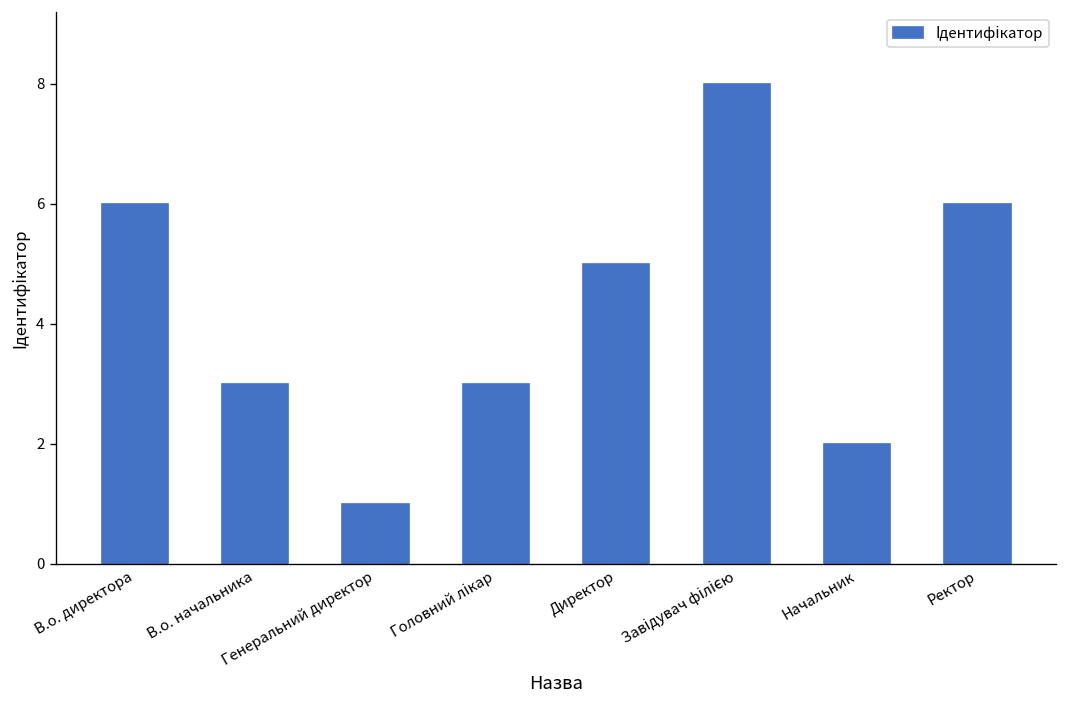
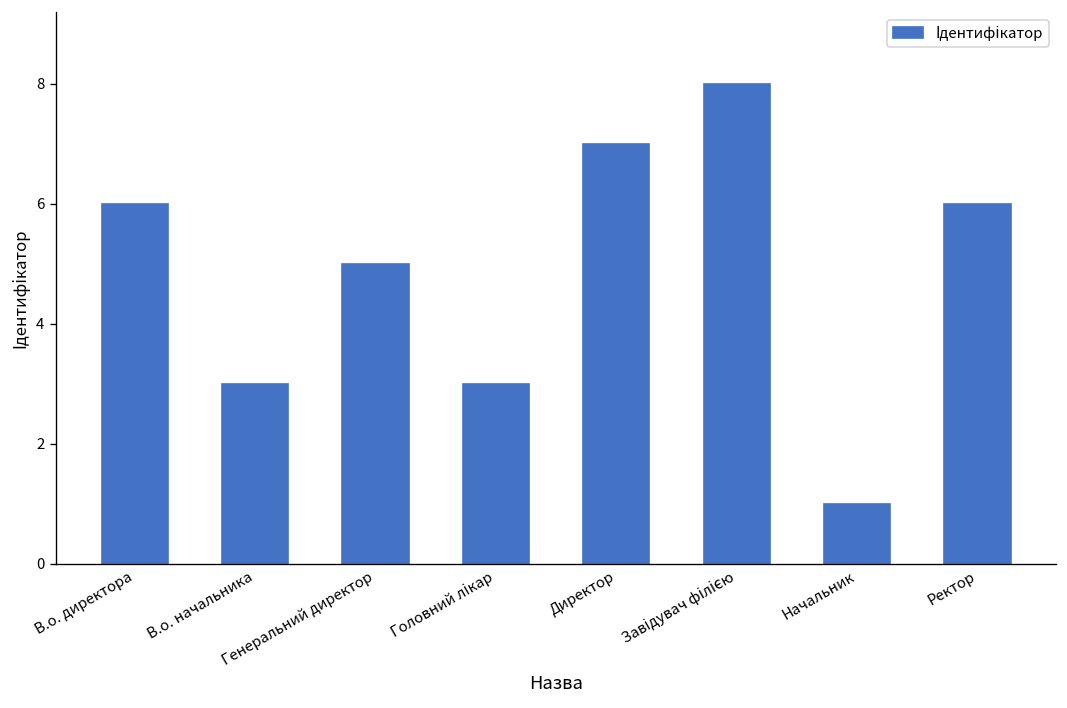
Генеральний директор: 1 -> 5
Директор: 5 -> 7
Начальник: 2 -> 1
